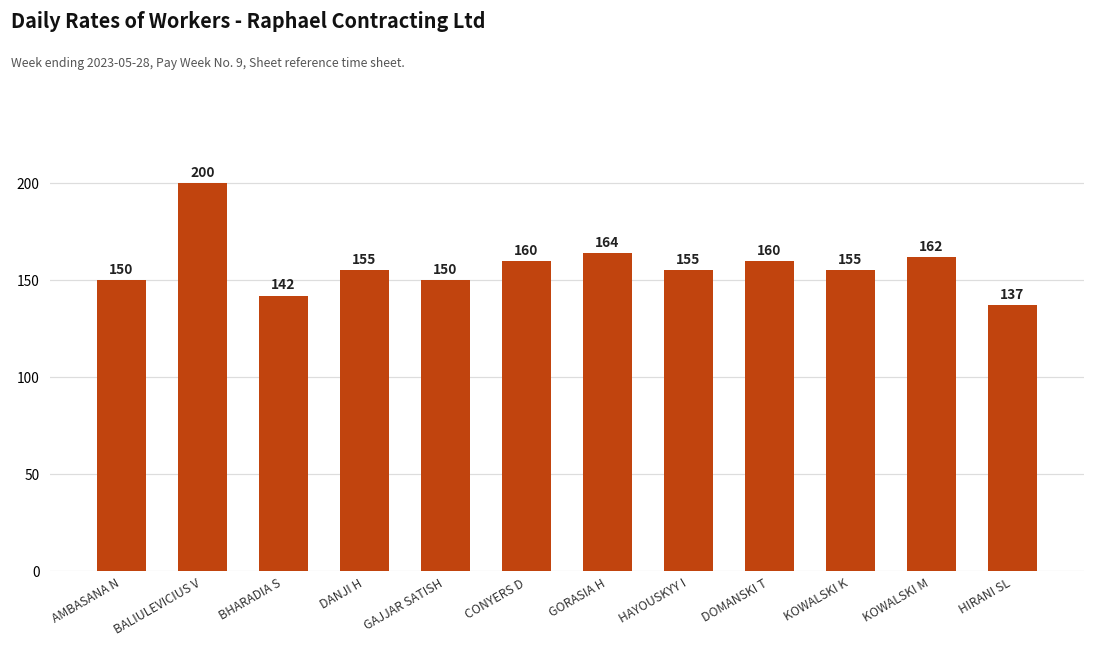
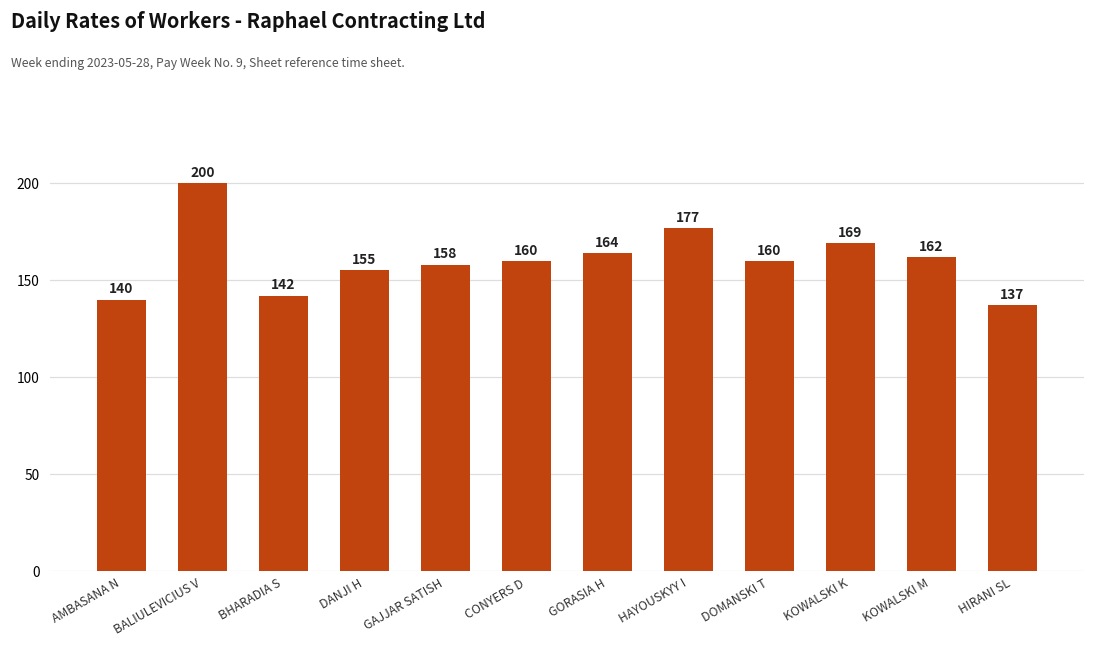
AMBASANA N: 150 -> 140
GAJJAR SATISH: 150 -> 158
HAYOUSKYY I: 155 -> 177
KOWALSKI K: 155 -> 169
